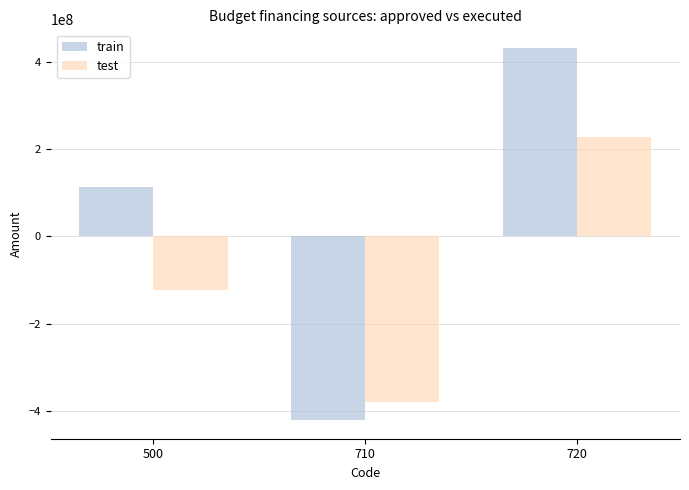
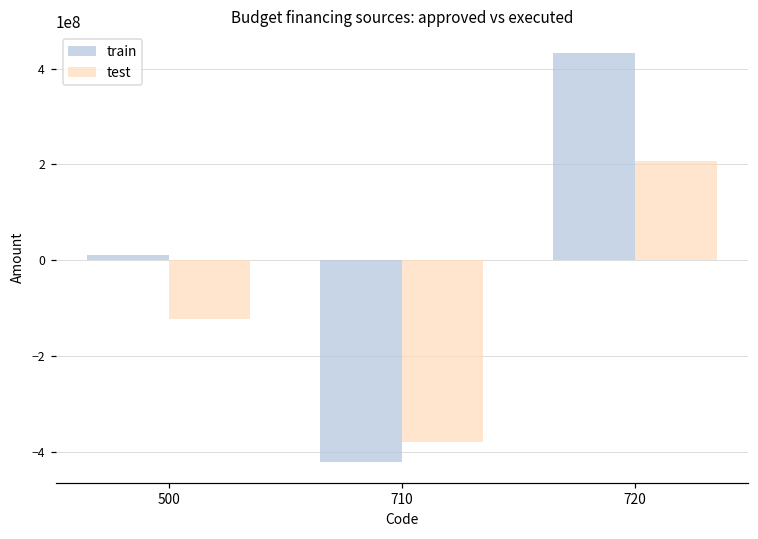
train, 500: 110000000 -> 10000000
test, 720: 230000000 -> 210000000
